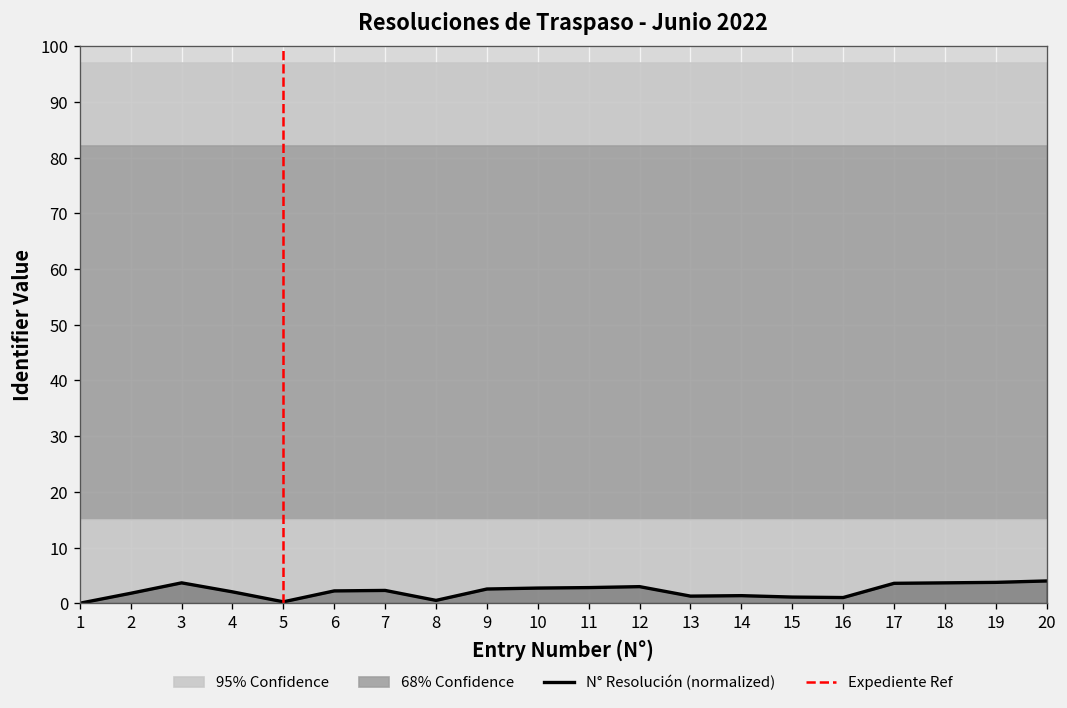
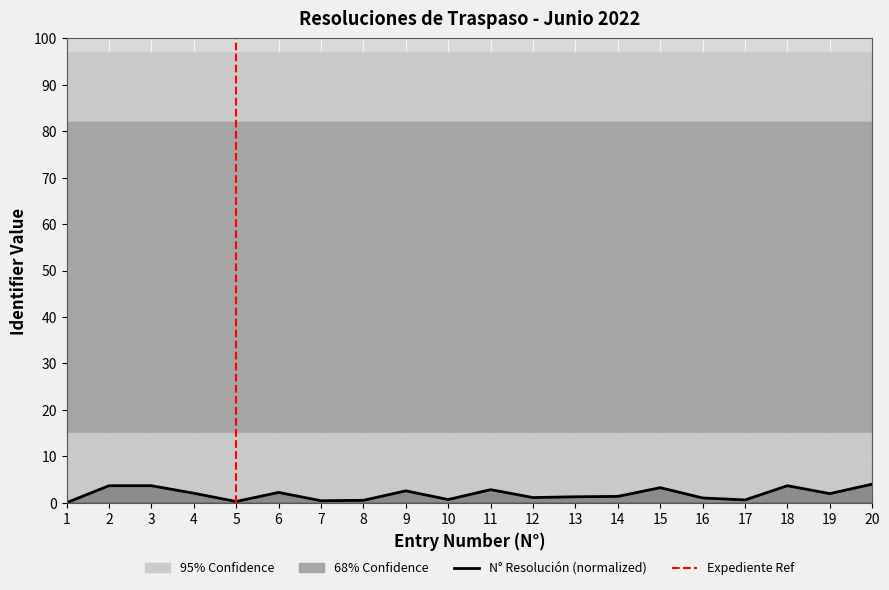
N° Resolución (normalized), 2: 2 -> 4
N° Resolución (normalized), 7: 2 -> 0
N° Resolución (normalized), 10: 3 -> 1
N° Resolución (normalized), 12: 3 -> 1
N° Resolución (normalized), 15: 1 -> 3
N° Resolución (normalized), 17: 4 -> 1
N° Resolución (normalized), 19: 4 -> 2
